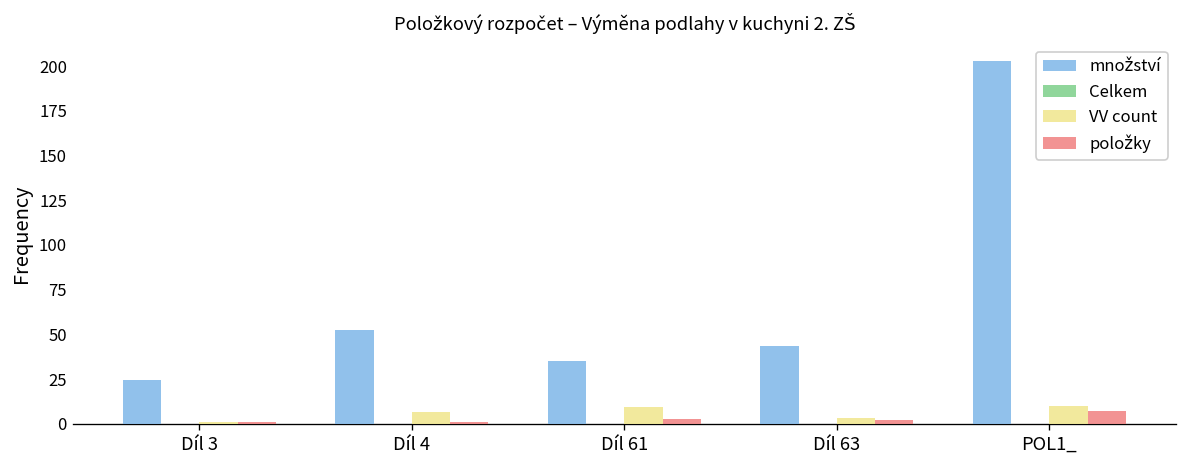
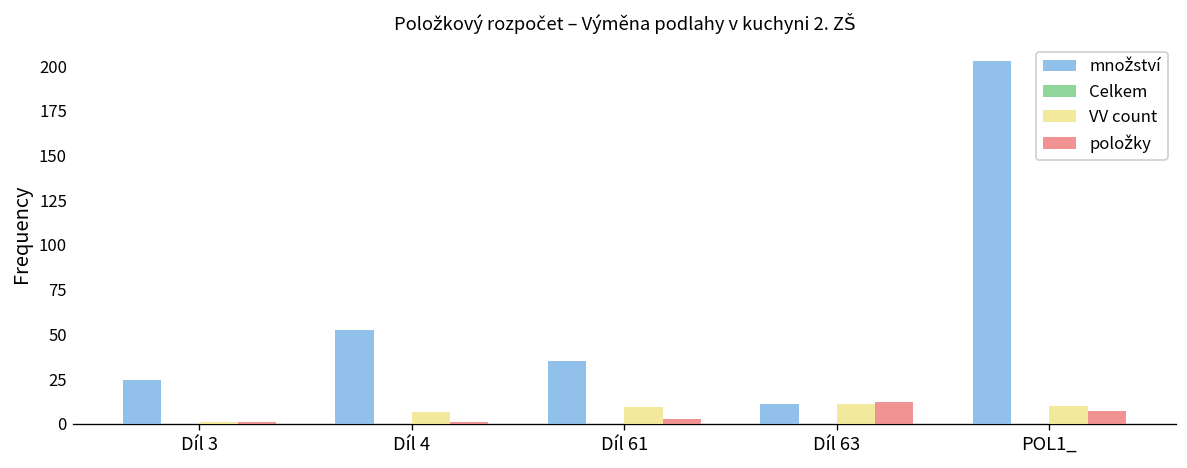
množství, Díl 63: 44 -> 11
VV count, Díl 63: 4 -> 11
položky, Díl 63: 2 -> 12
